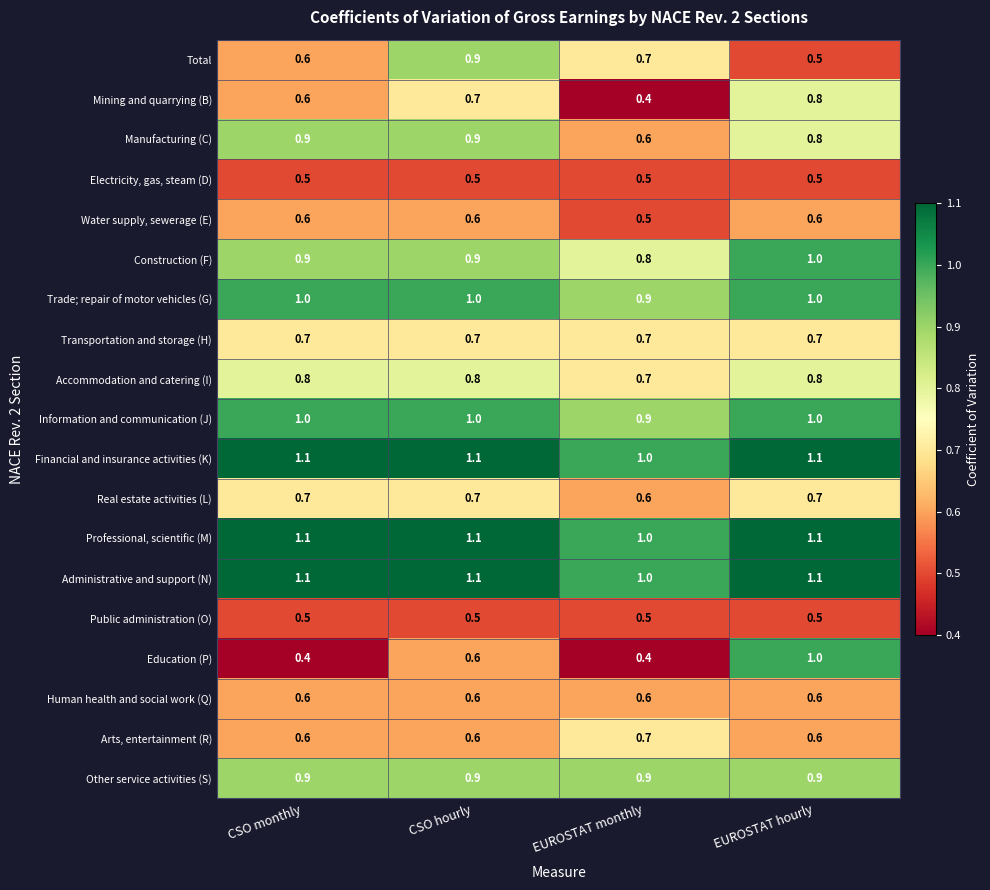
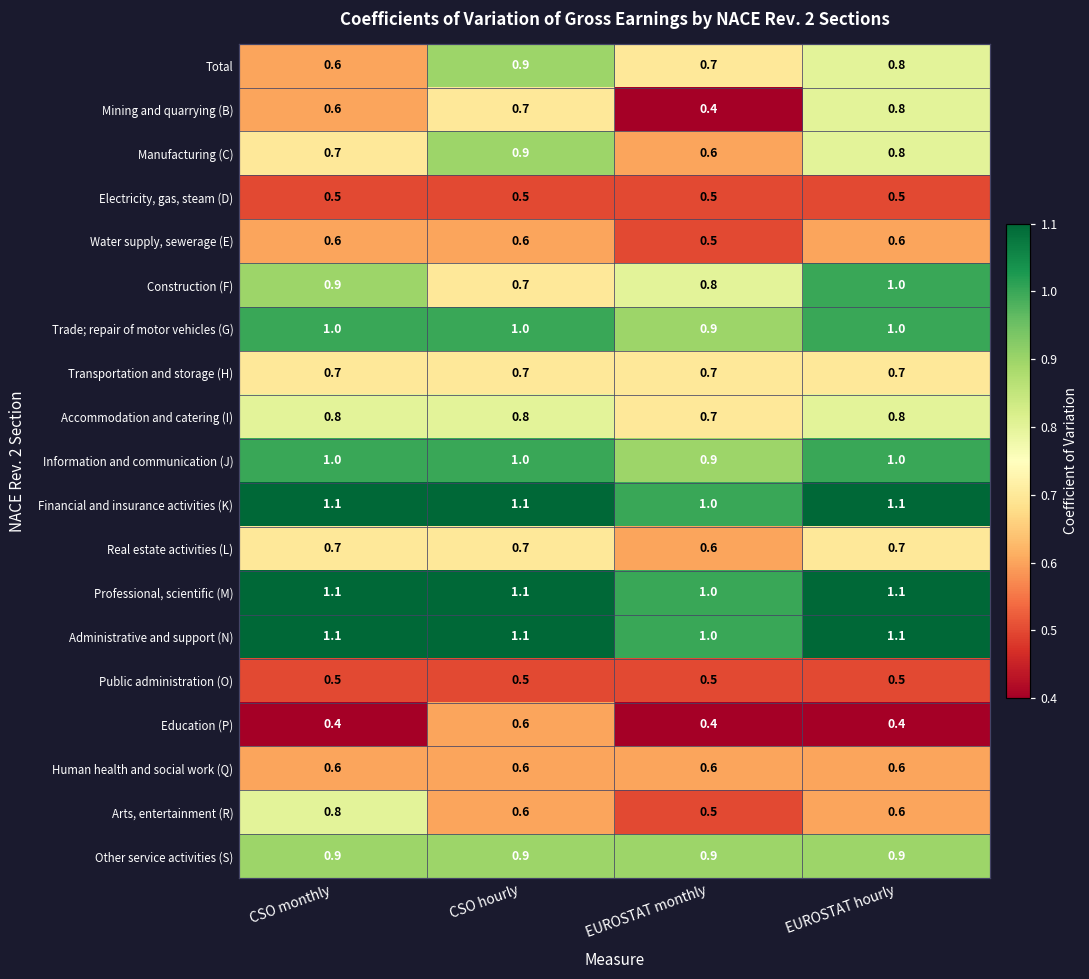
Total, EUROSTAT hourly: 0.5 -> 0.8
Manufacturing (C), CSO monthly: 0.9 -> 0.7
Construction (F), CSO hourly: 0.9 -> 0.7
Education (P), EUROSTAT hourly: 1.0 -> 0.4
Arts, entertainment (R), CSO monthly: 0.6 -> 0.8
Arts, entertainment (R), EUROSTAT monthly: 0.7 -> 0.5
